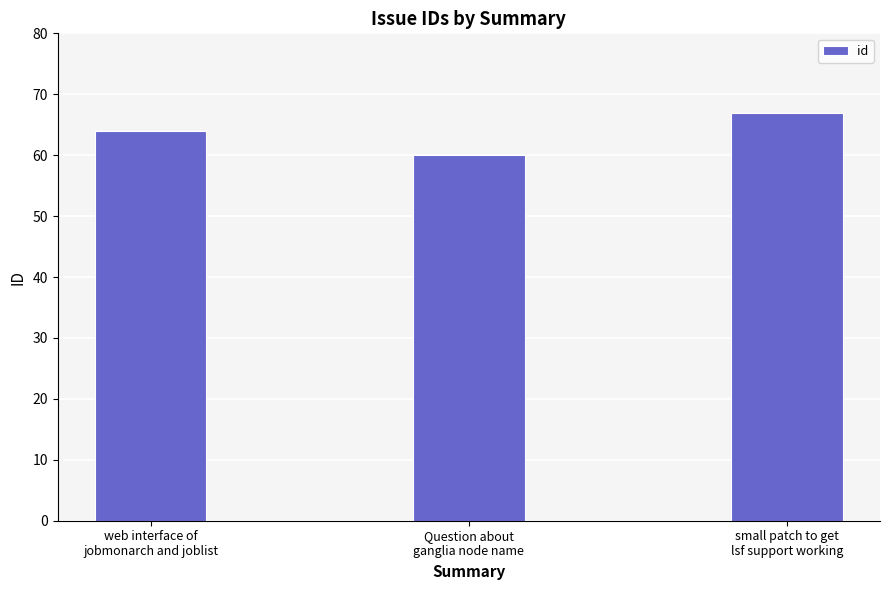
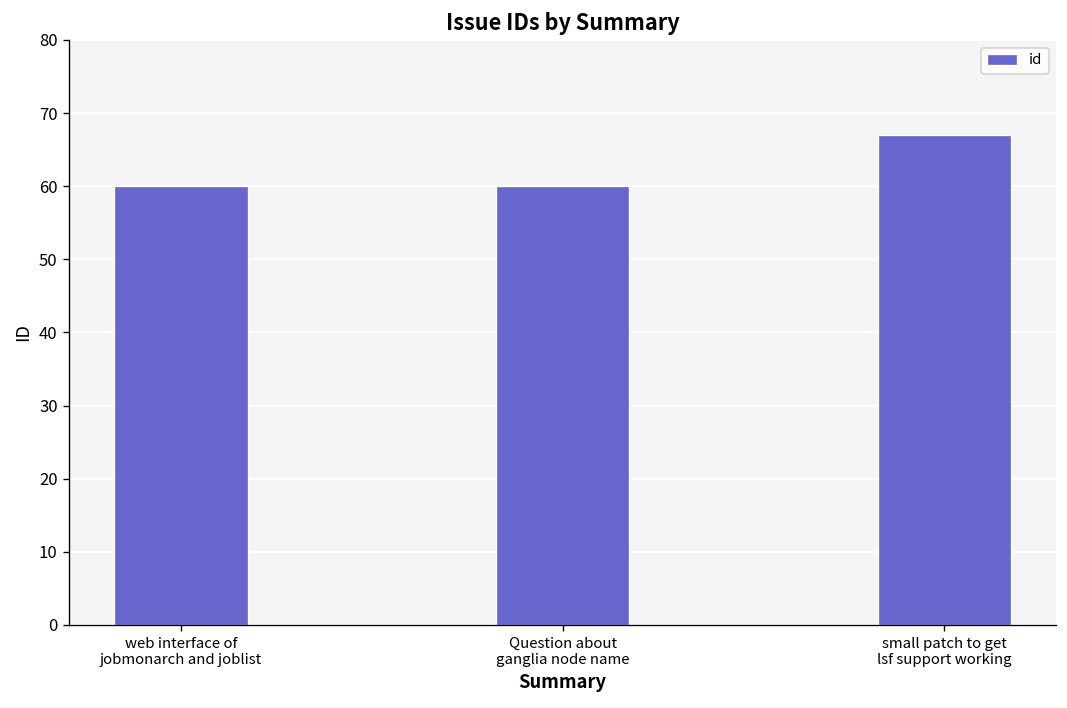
web interface of jobmonarch and joblist: 64 -> 60
